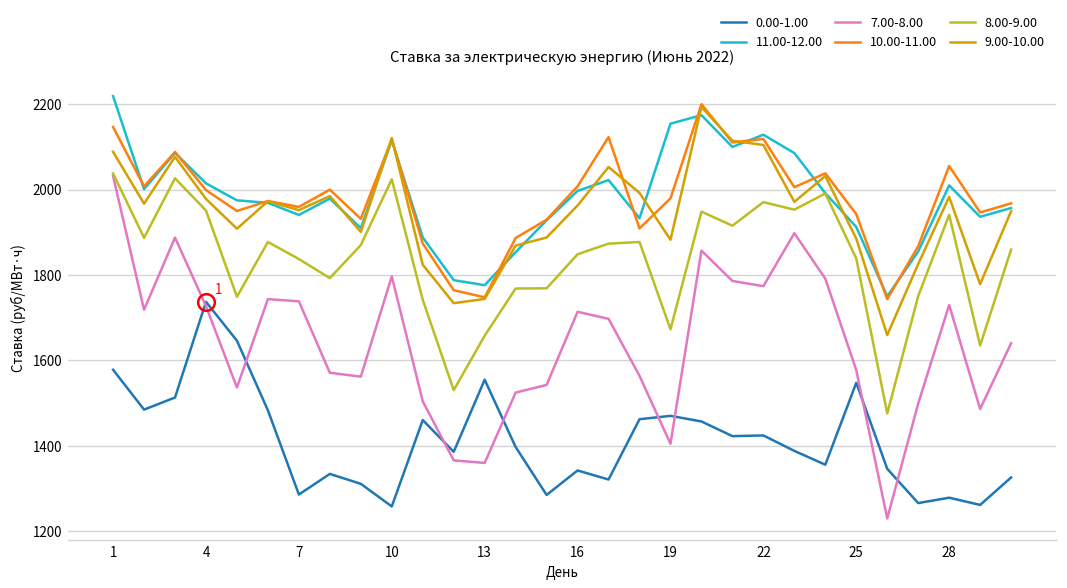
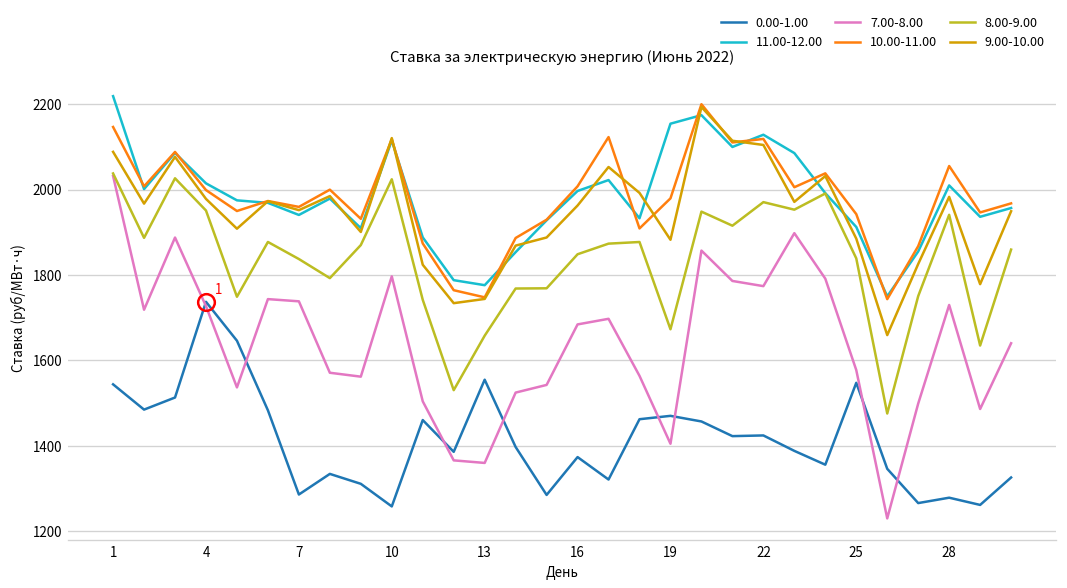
0.00-1.00, 1: 1580 -> 1540
0.00-1.00, 16: 1340 -> 1370
7.00-8.00, 16: 1710 -> 1680
